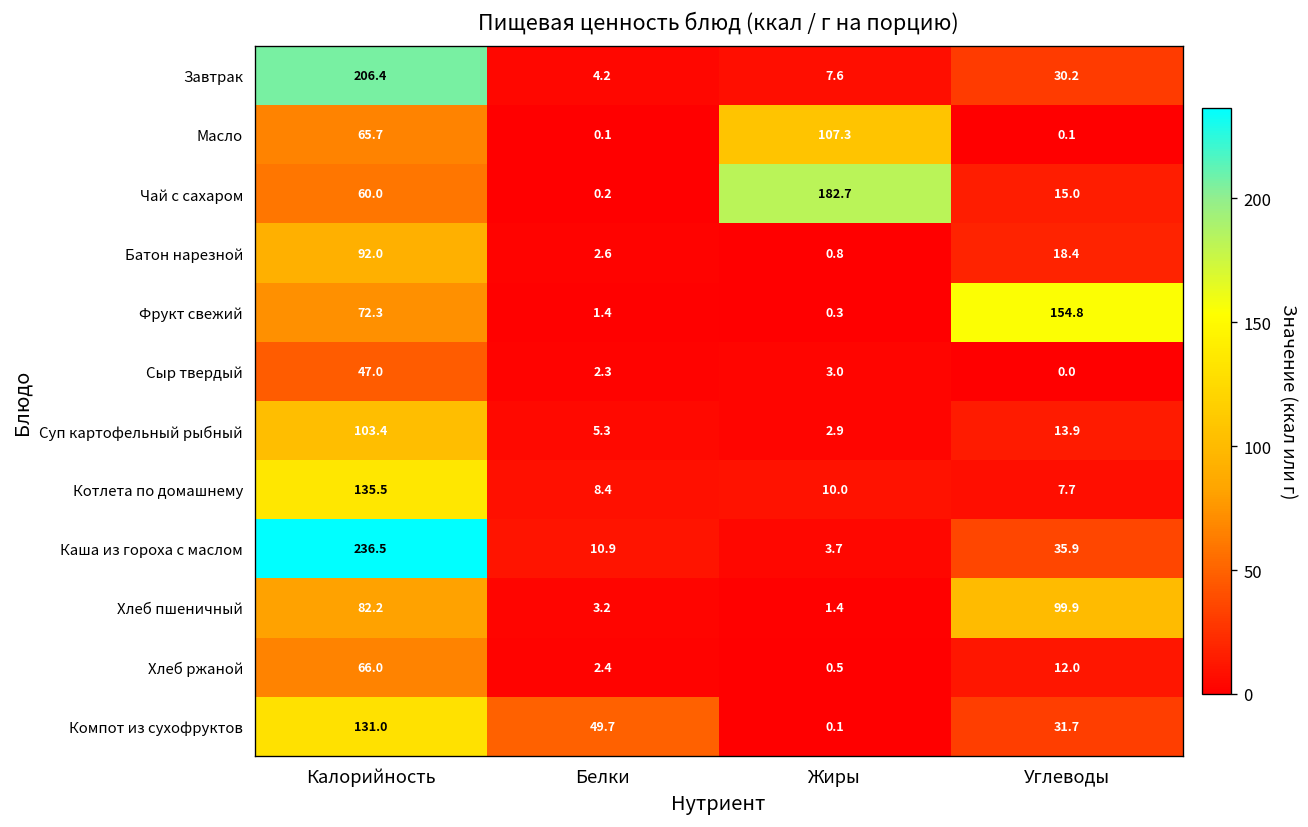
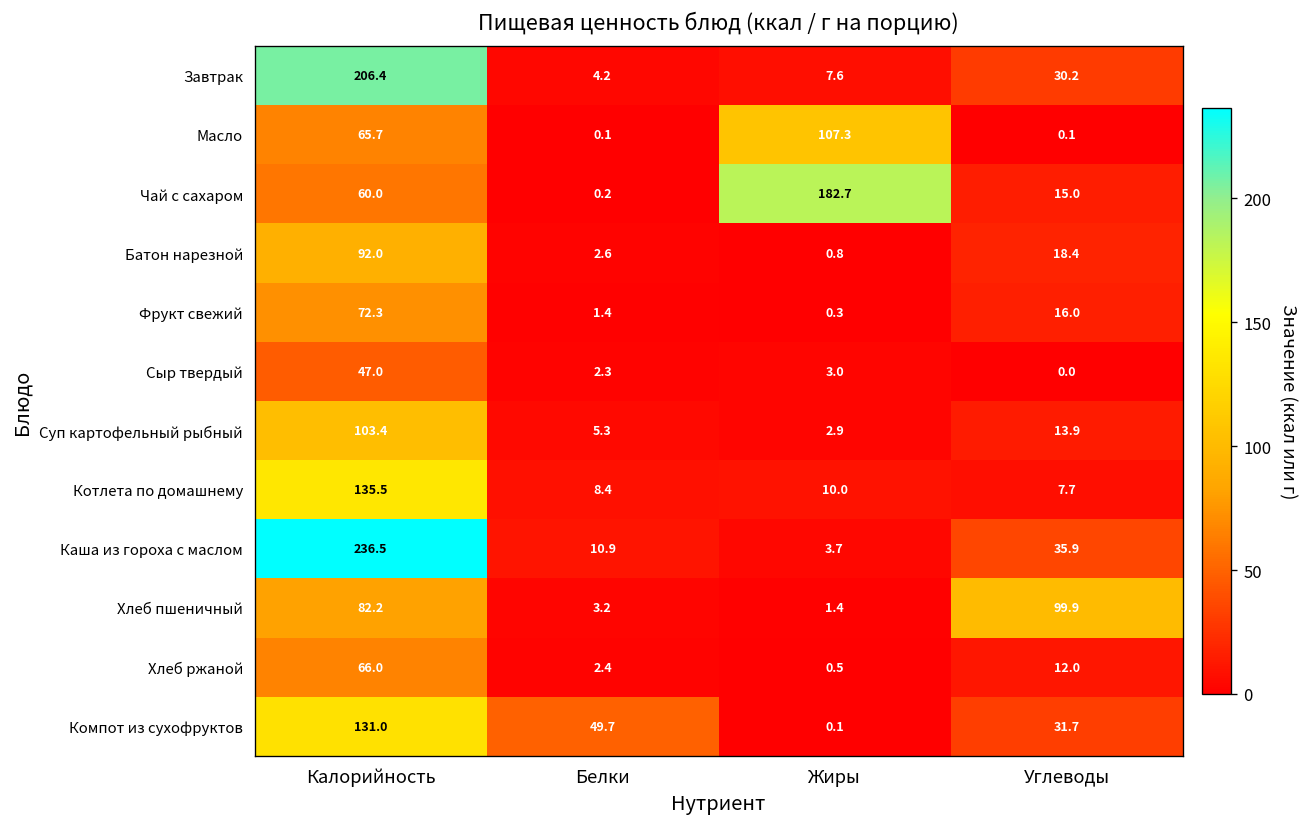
Фрукт свежий, Углеводы: 154.8 -> 16.0
